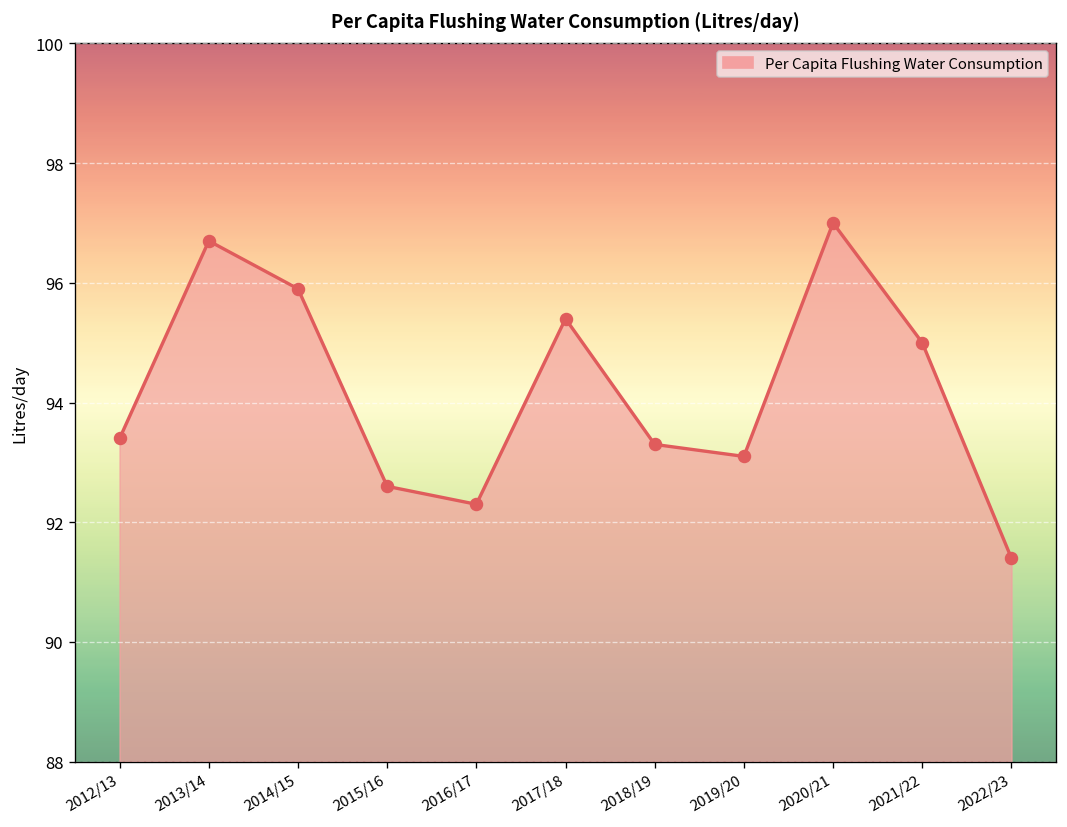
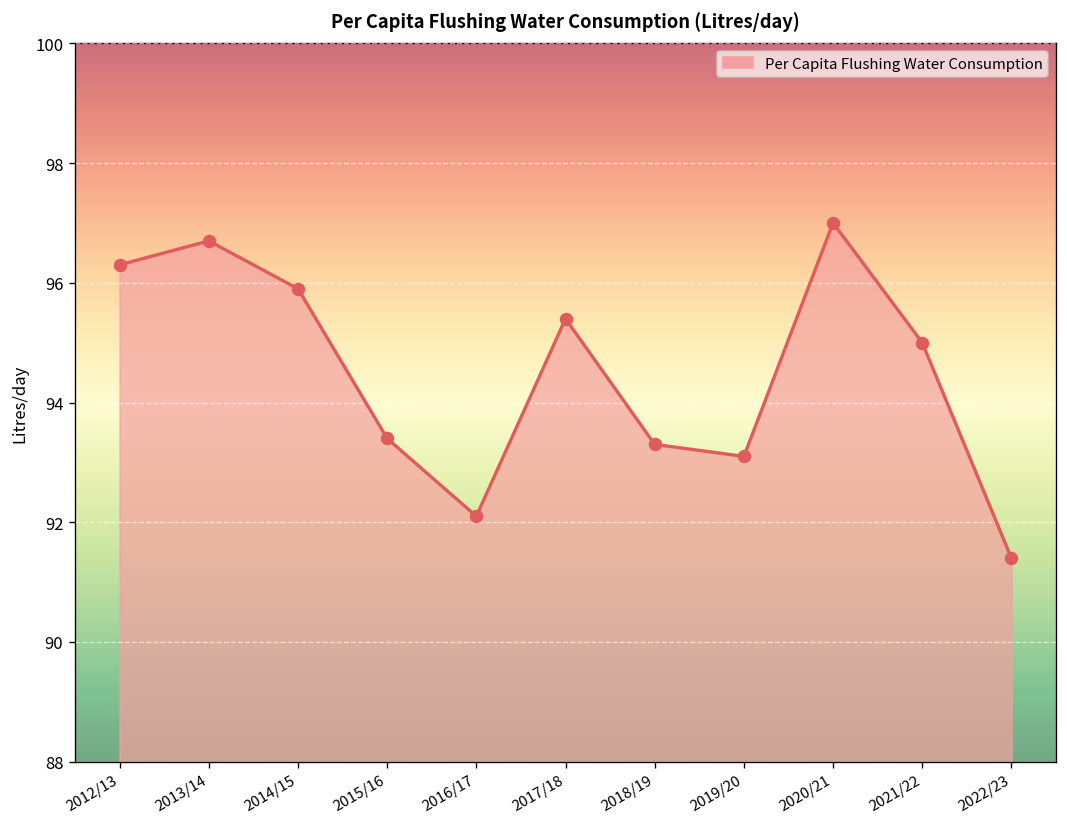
2012/13: 93.4 -> 96.3
2015/16: 92.6 -> 93.4
2016/17: 92.3 -> 92.1
